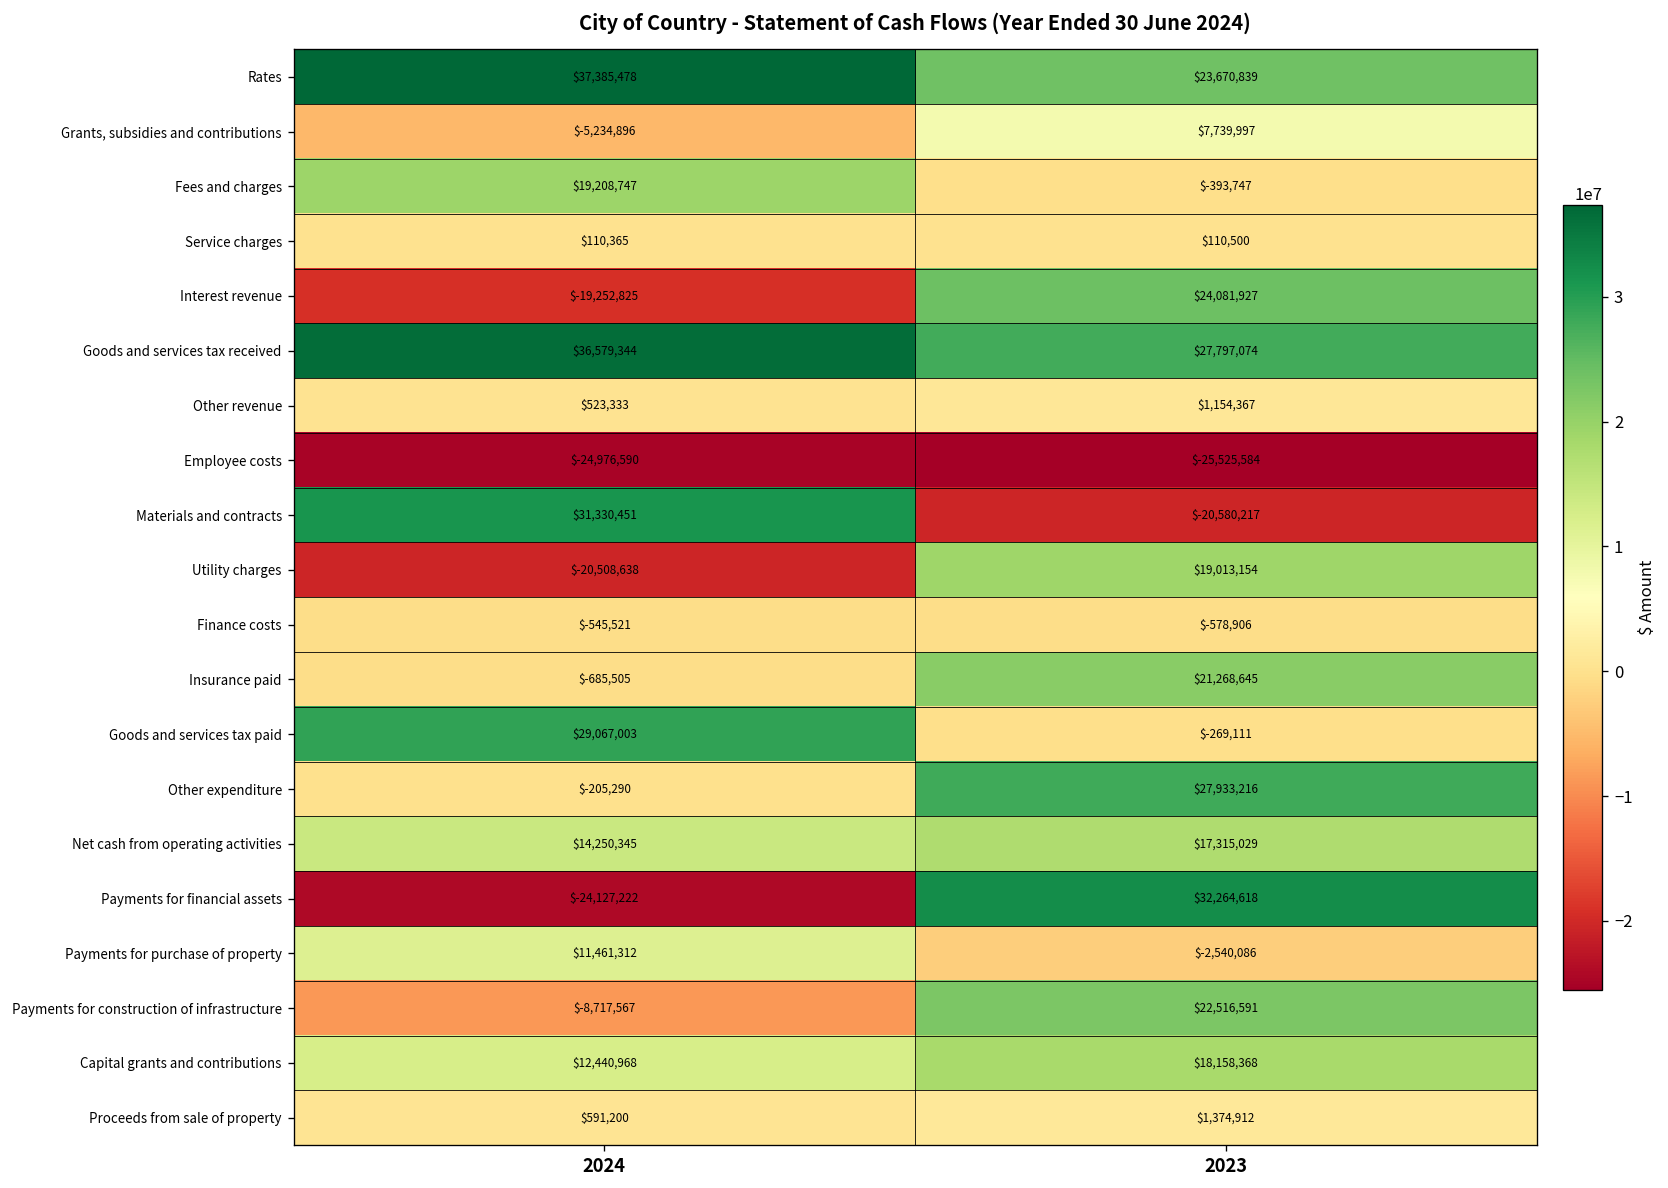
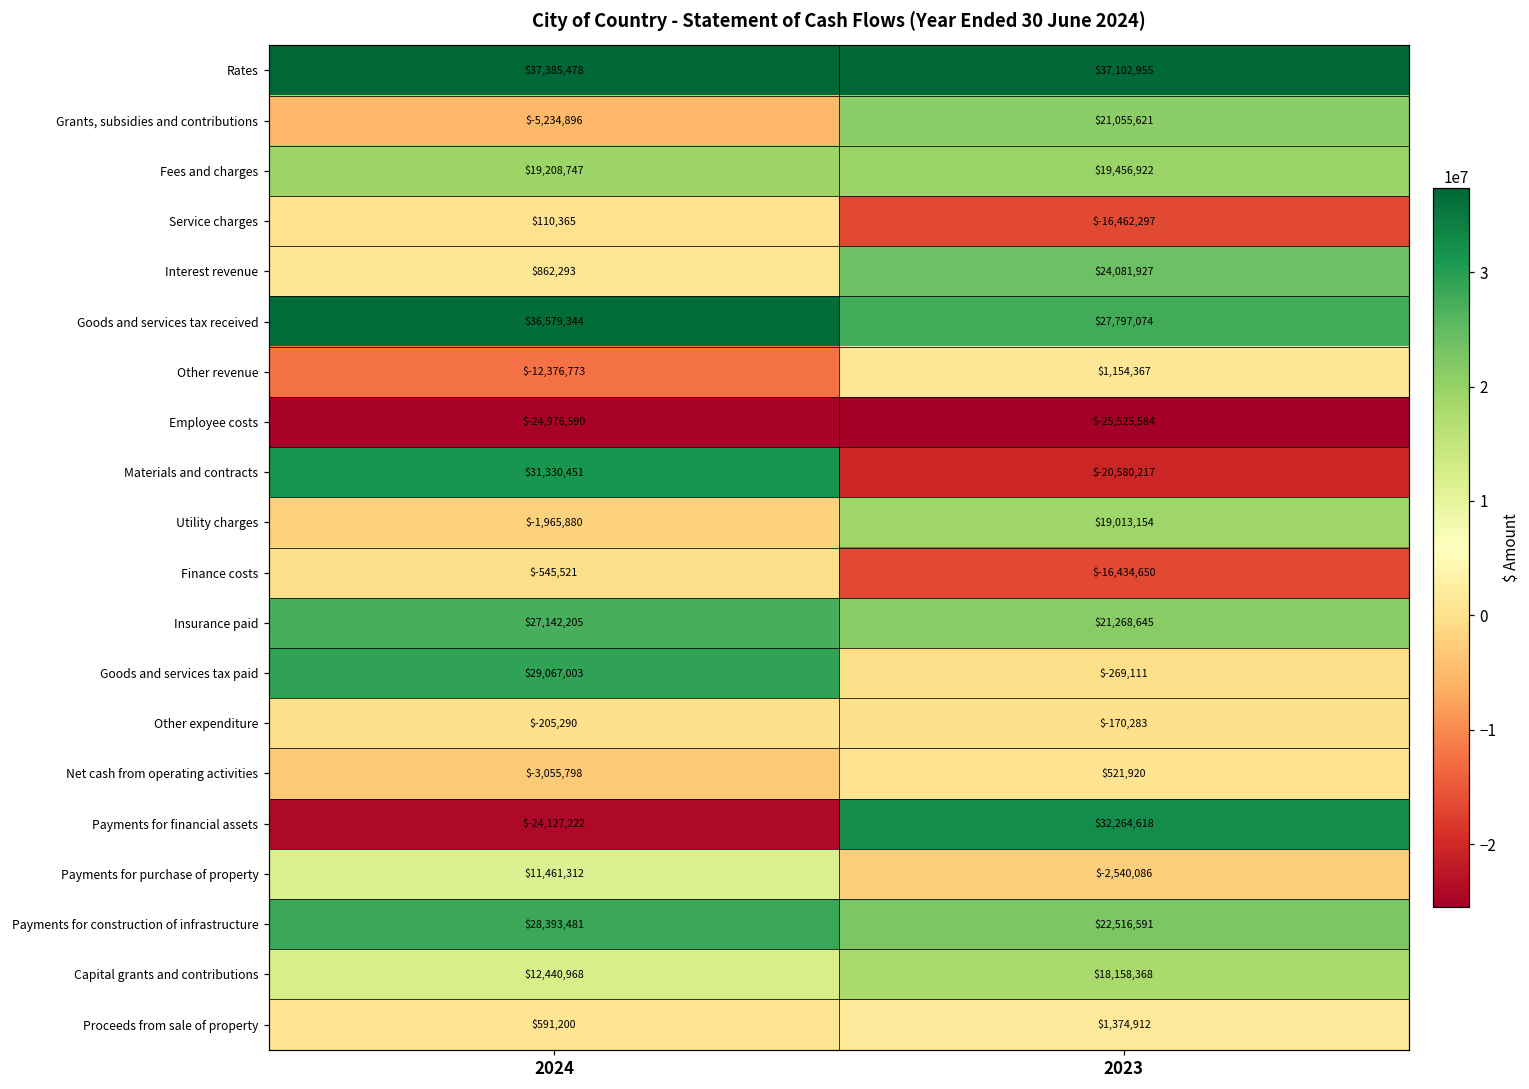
Rates, 2023: $23,670,839 -> $37,102,955
Grants, subsidies and contributions, 2023: $7,739,997 -> $21,055,621
Fees and charges, 2023: $-393,747 -> $19,456,922
Service charges, 2023: $110,500 -> $-16,462,297
Interest revenue, 2024: $-19,252,825 -> $862,293
Other revenue, 2024: $523,333 -> $-12,376,773
Utility charges, 2024: $-20,508,638 -> $-1,965,880
Finance costs, 2023: $-578,906 -> $-16,434,650
Insurance paid, 2024: $-685,505 -> $27,142,205
Other expenditure, 2023: $27,933,216 -> $-170,283
Net cash from operating activities, 2024: $14,250,345 -> $-3,055,798
Net cash from operating activities, 2023: $17,315,029 -> $521,920
Payments for construction of infrastructure, 2024: $-8,717,567 -> $28,393,481
